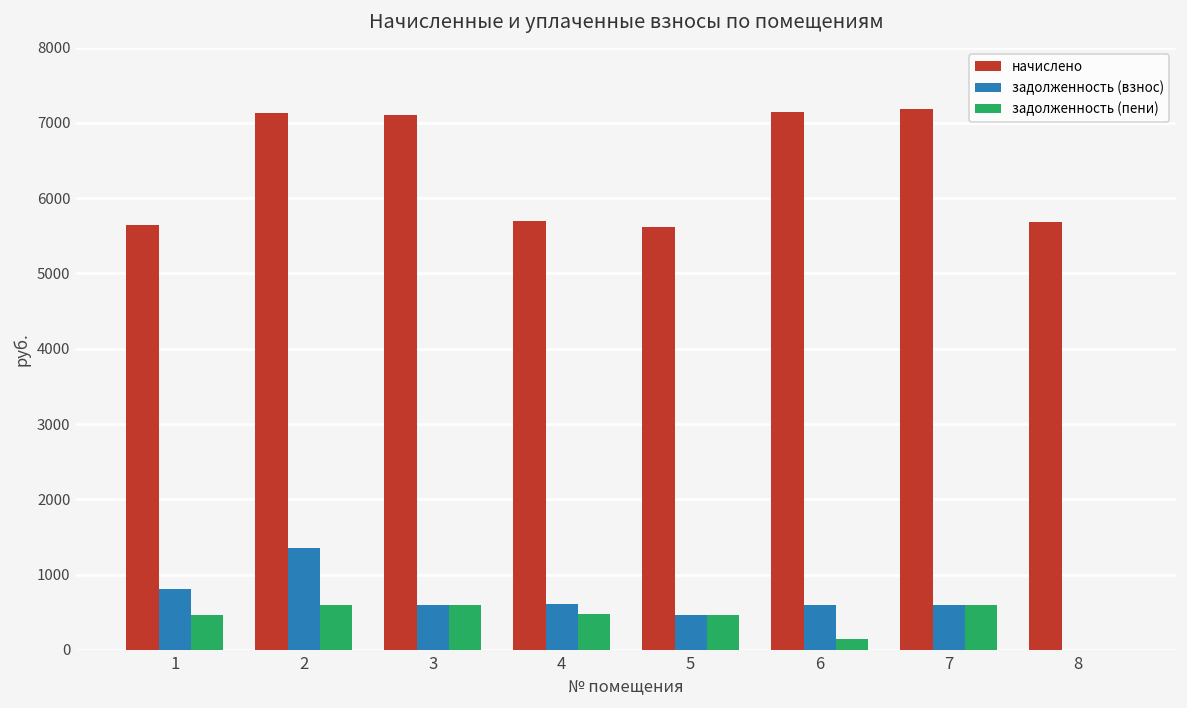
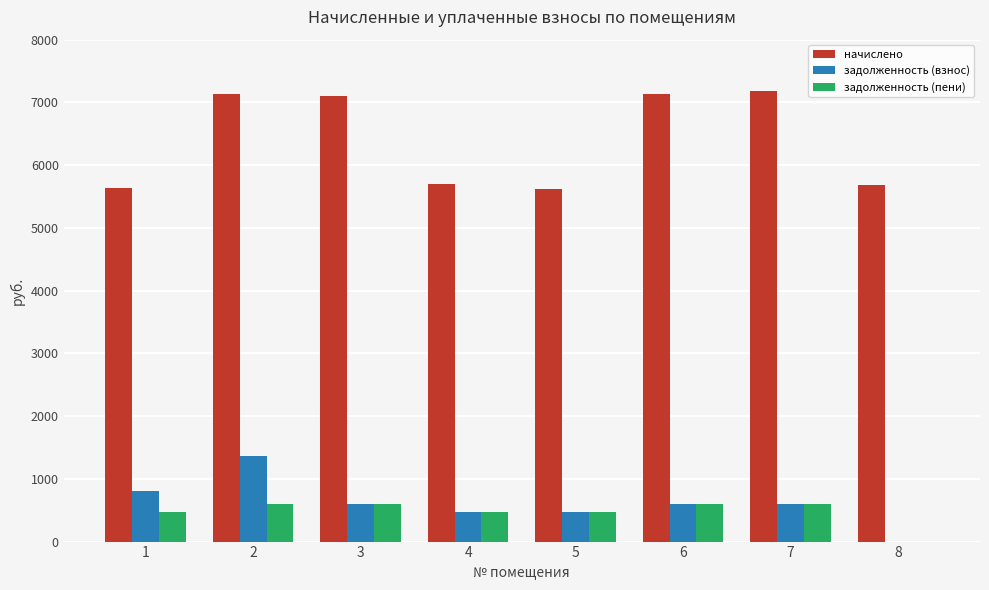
задолженность (взнос), 4: 600 -> 500
задолженность (пени), 6: 100 -> 600
